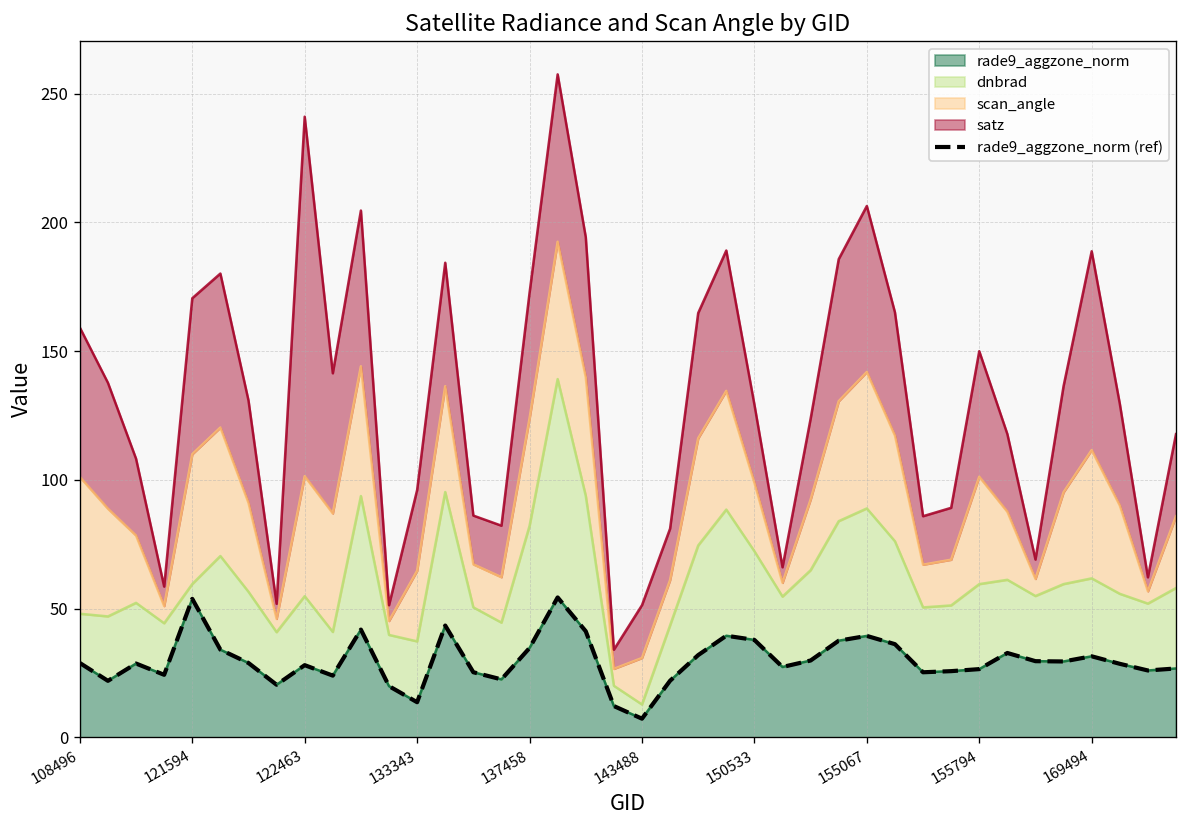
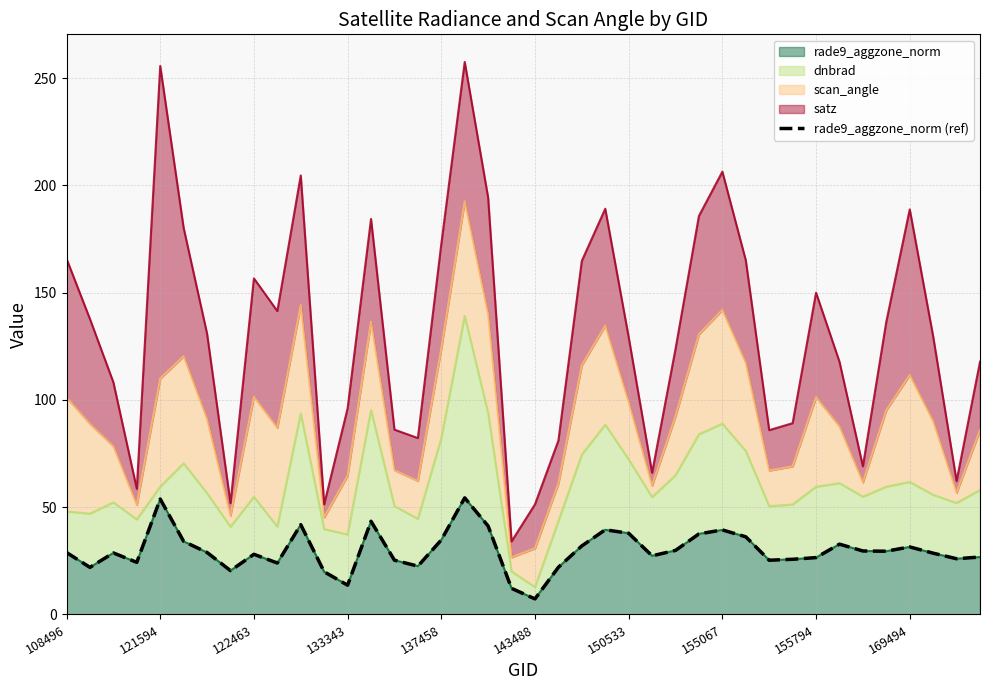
satz, 108496: 58 -> 65
satz, 121594: 61 -> 146
satz, 122463: 140 -> 55
